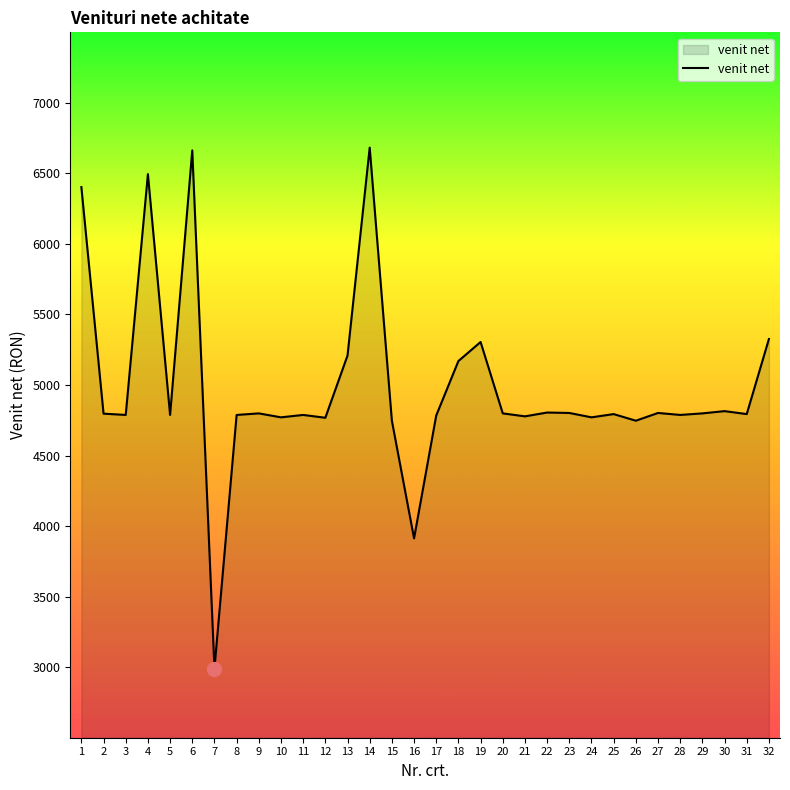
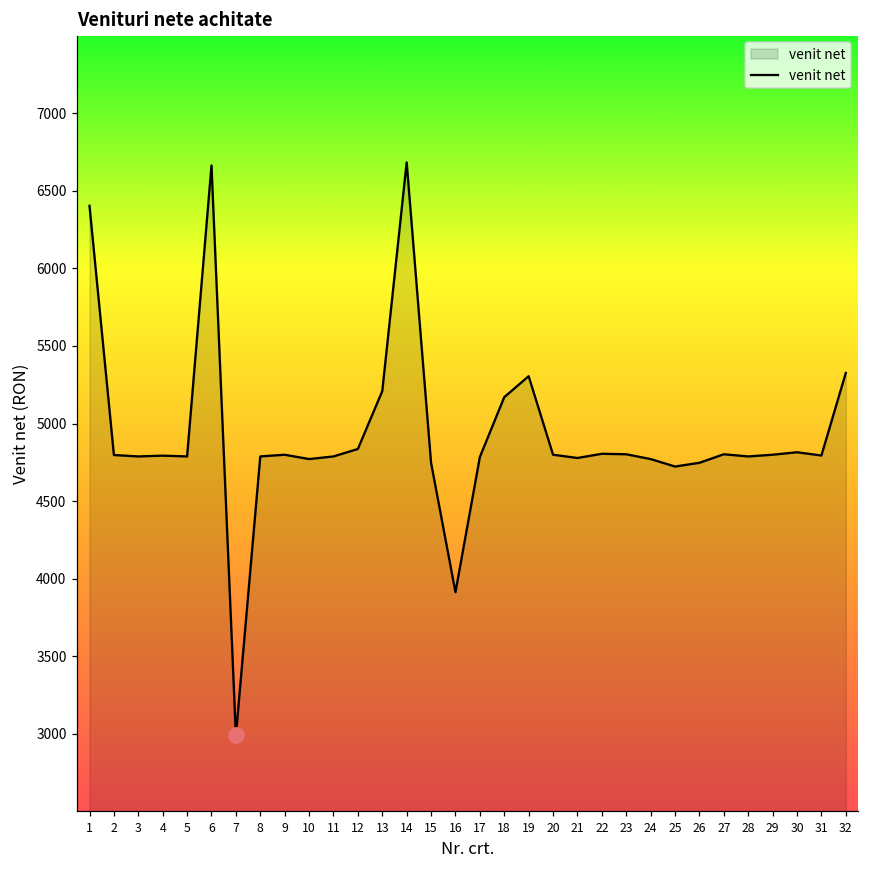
venit net, 4: 6500 -> 4790
venit net, 12: 4770 -> 4840
venit net, 25: 4790 -> 4720
